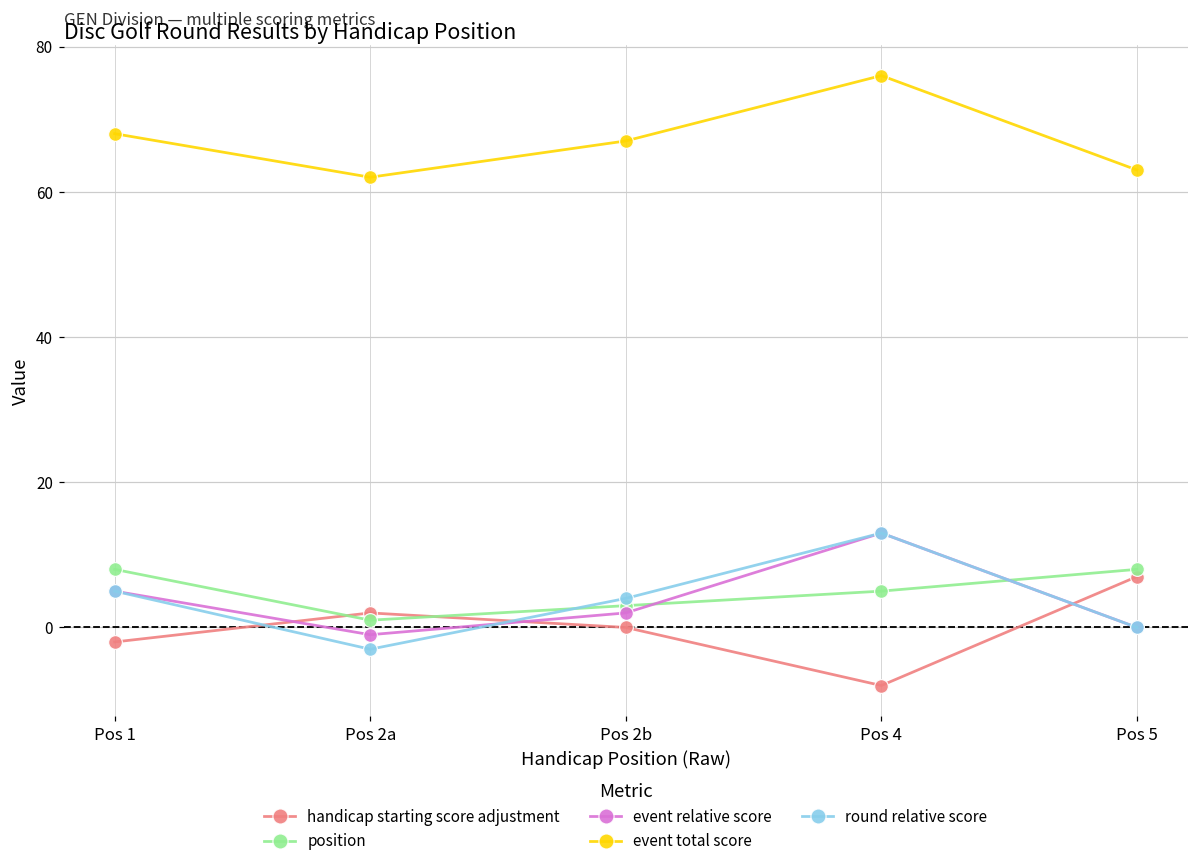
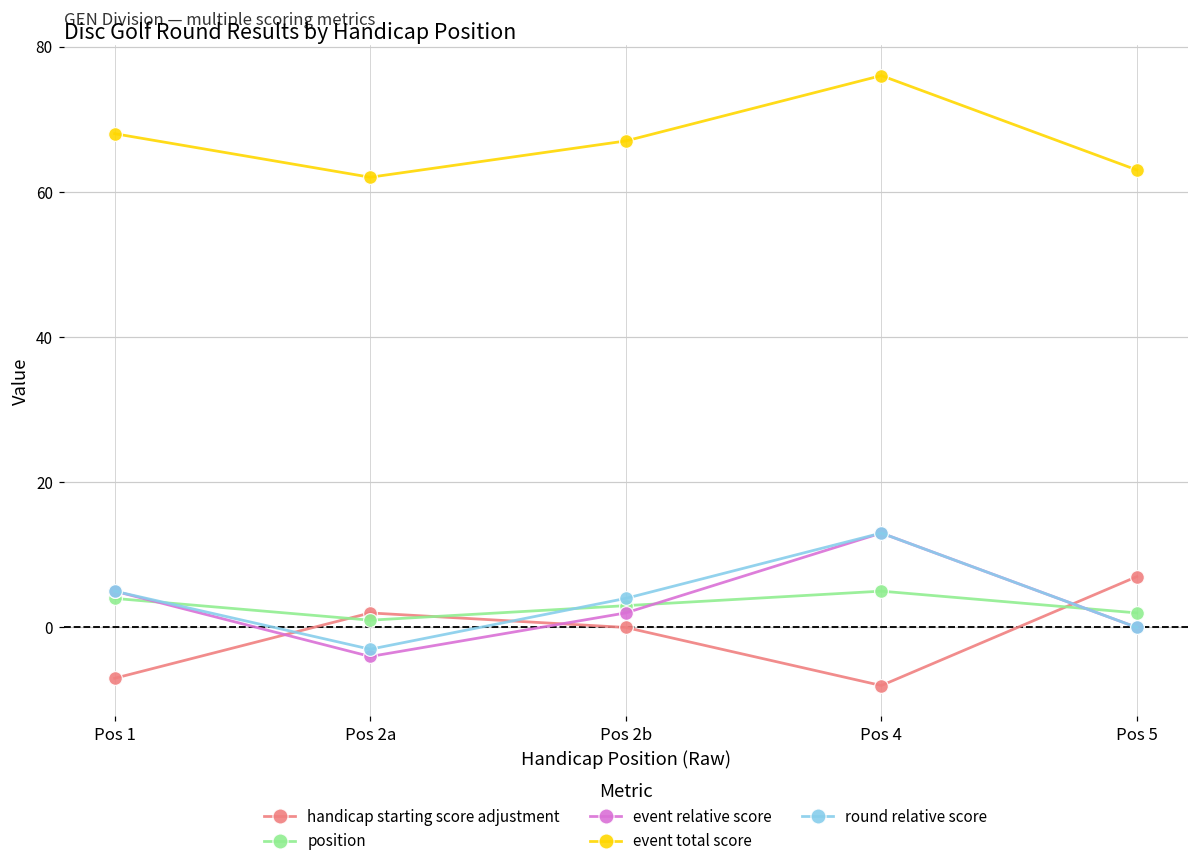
handicap starting score adjustment, Pos 1: -2 -> -7
position, Pos 1: 8 -> 4
event relative score, Pos 2a: -1 -> -4
position, Pos 5: 8 -> 2
